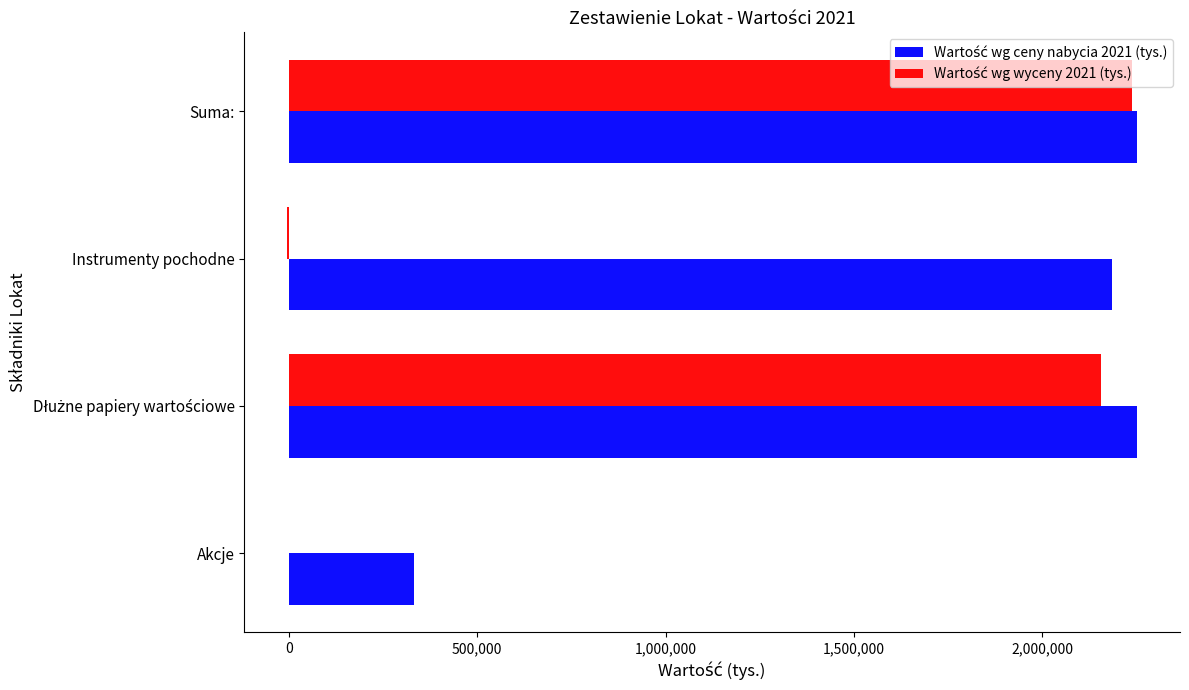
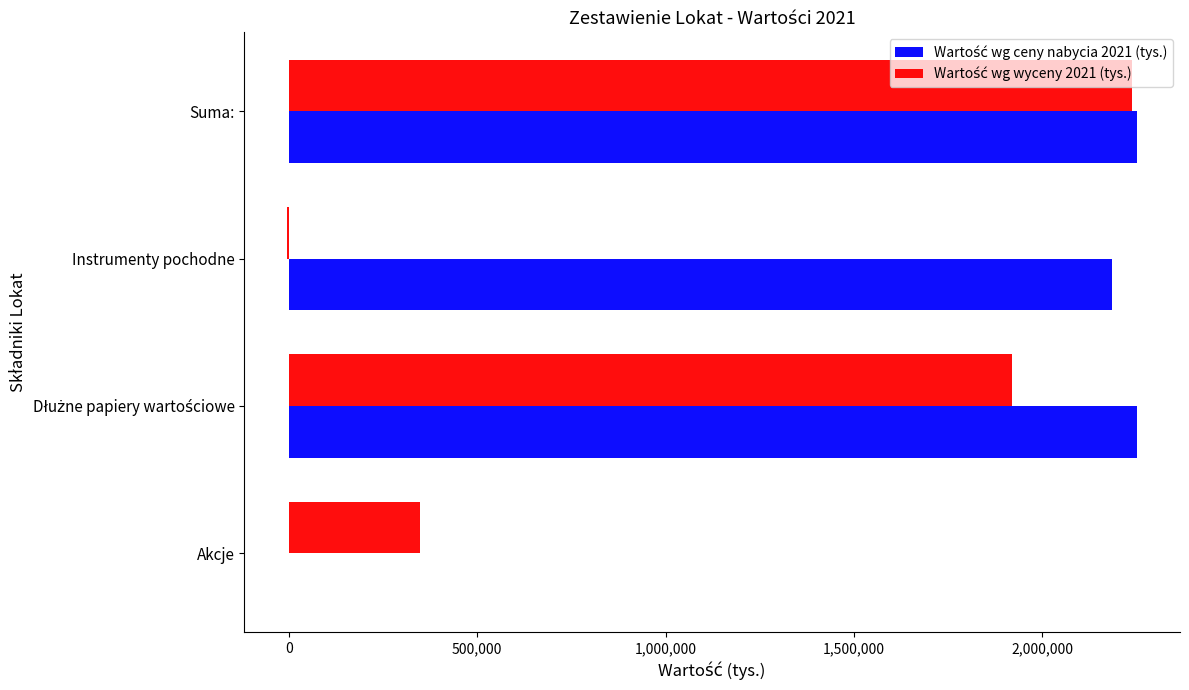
Wartość wg wyceny 2021 (tys.), Dłużne papiery wartościowe: 2,160,000 -> 1,920,000
Wartość wg wyceny 2021 (tys.), Akcje: 0 -> 350,000
Wartość wg ceny nabycia 2021 (tys.), Akcje: 330,000 -> 0
